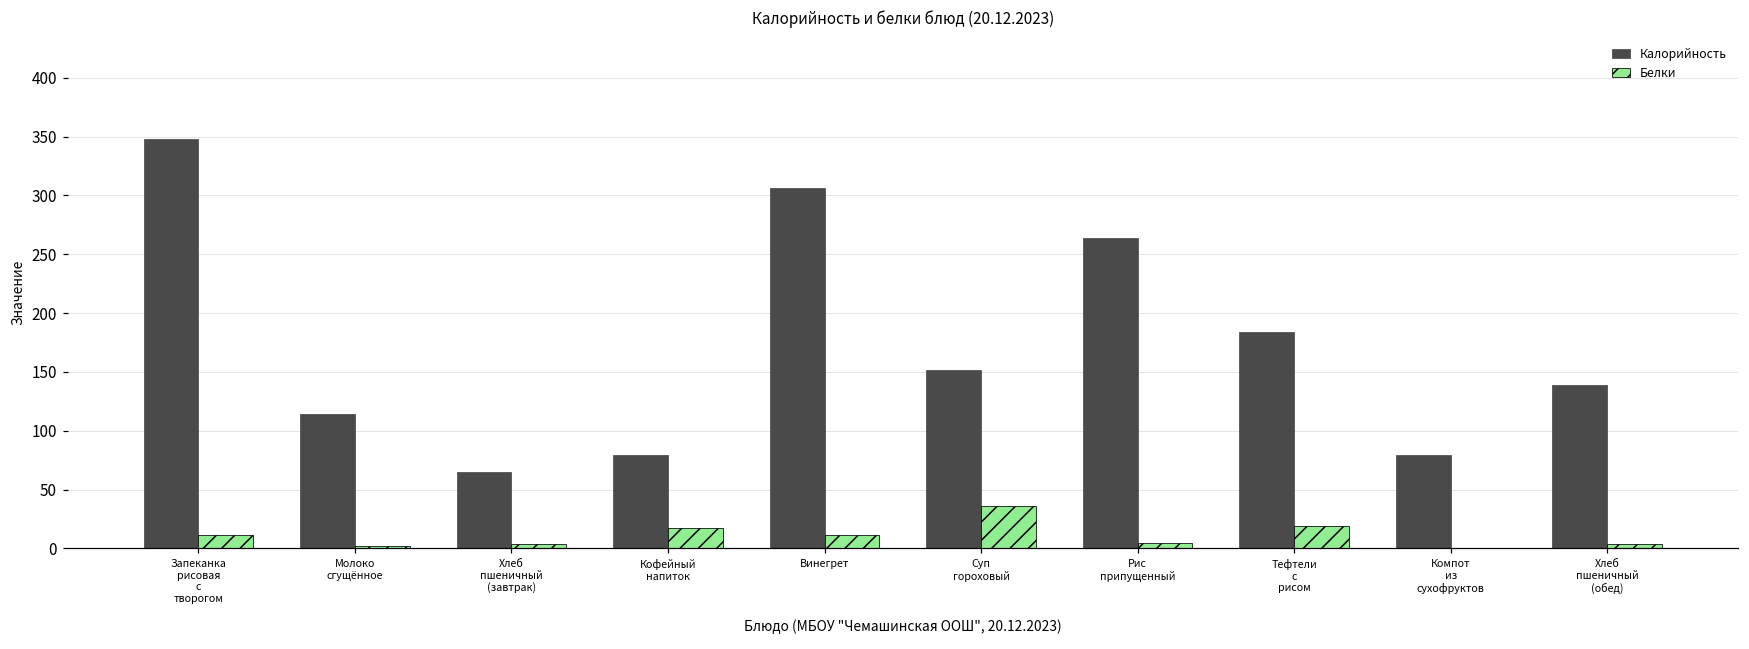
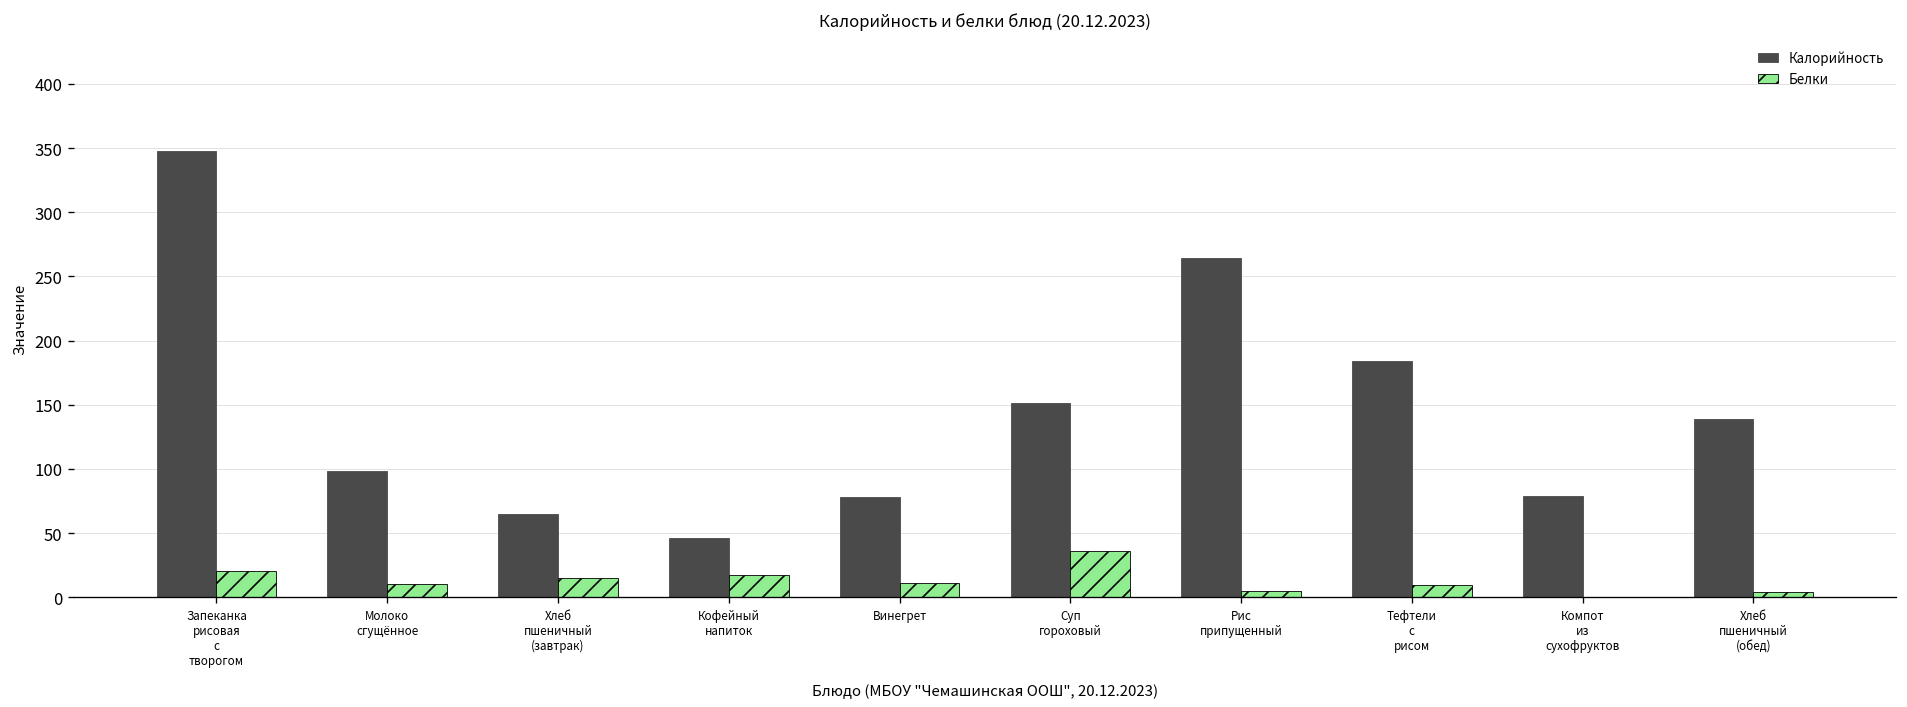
Белки, Запеканка рисовая с творогом: 11 -> 20
Калорийность, Молоко сгущённое: 114 -> 98
Белки, Молоко сгущённое: 2 -> 10
Белки, Хлеб пшеничный (завтрак): 4 -> 15
Калорийность, Кофейный напиток: 79 -> 46
Калорийность, Винегрет: 306 -> 78
Белки, Тефтели с рисом: 19 -> 10
